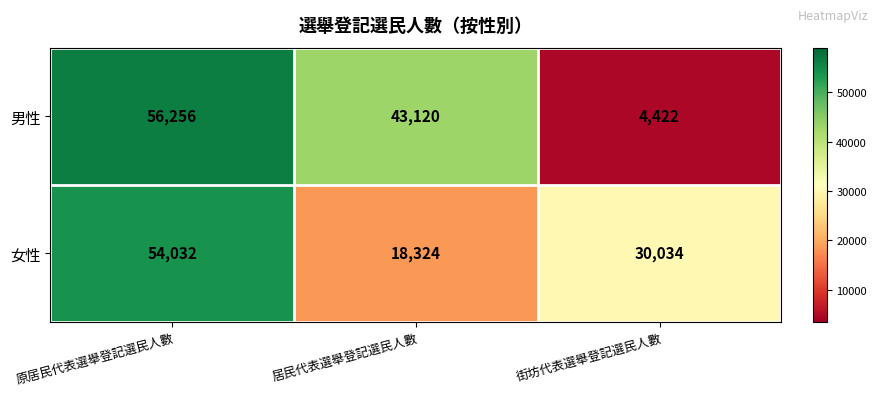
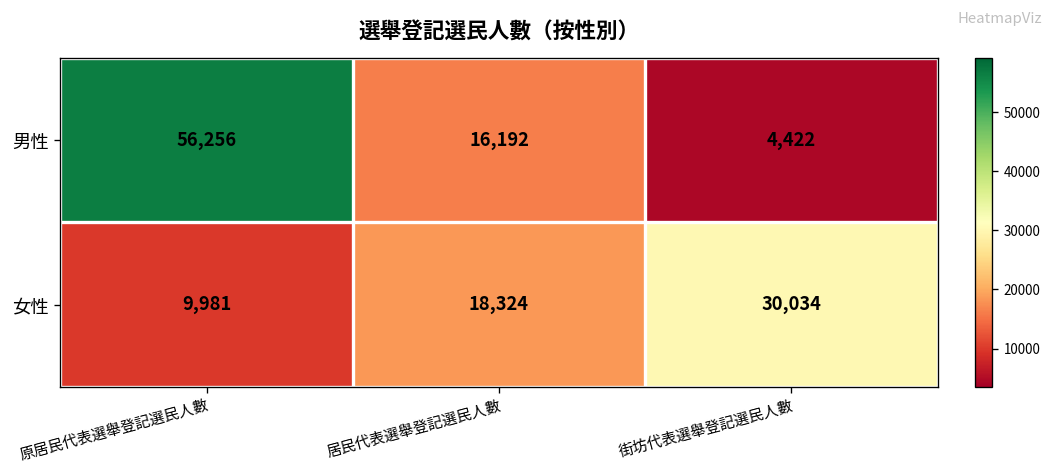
男性, 居民代表選舉登記選民人數: 43,120 -> 16,192
女性, 原居民代表選舉登記選民人數: 54,032 -> 9,981
